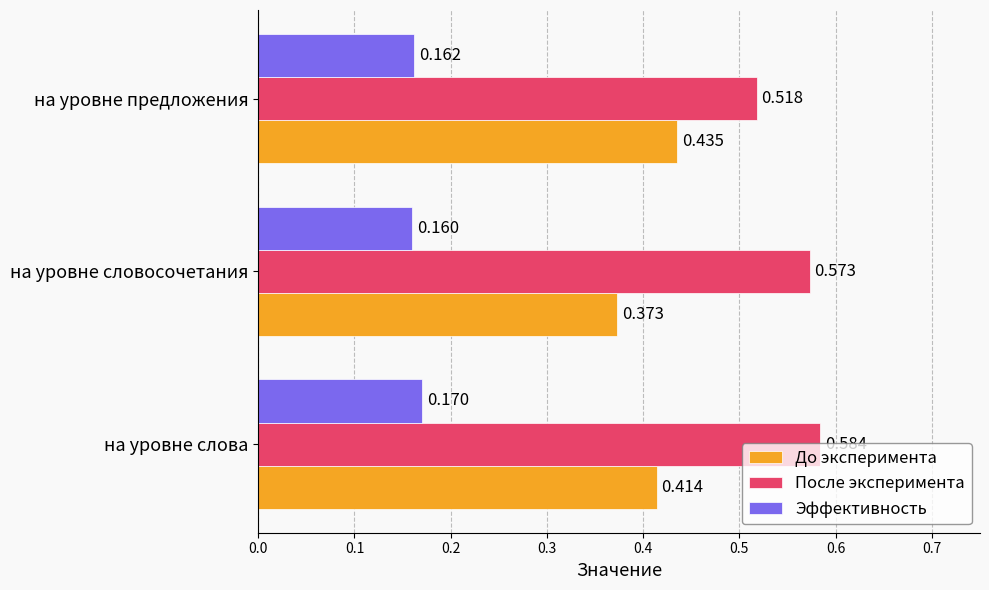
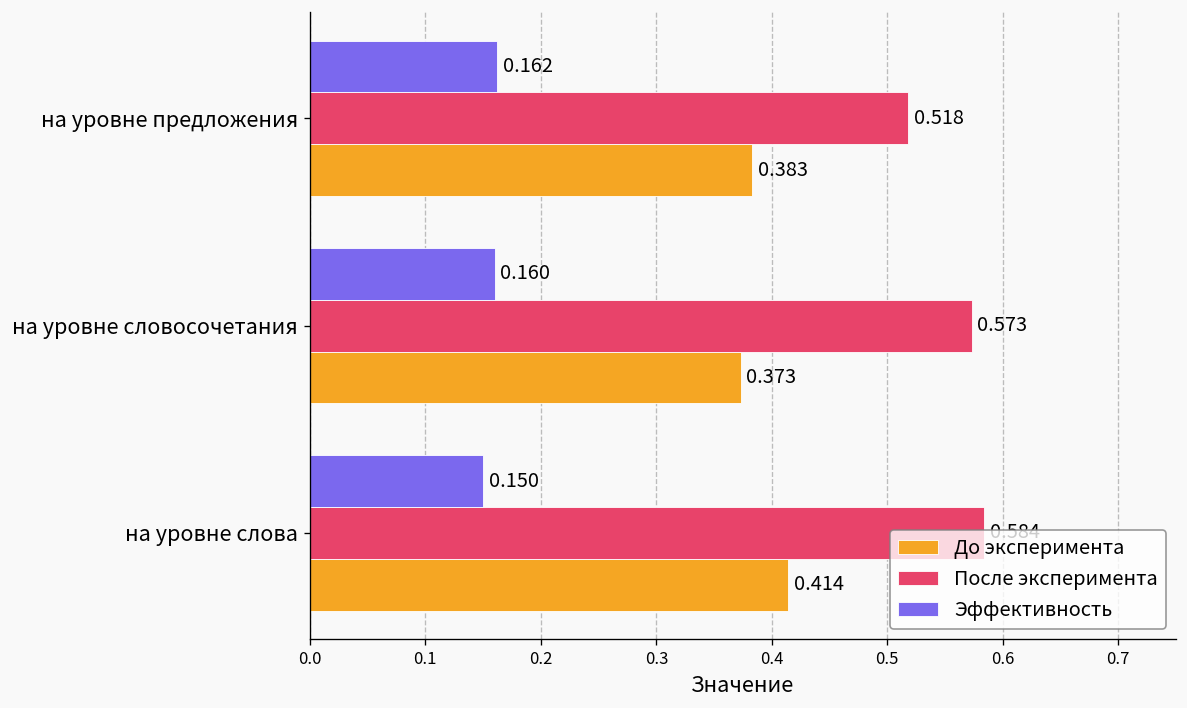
До эксперимента, на уровне предложения: 0.435 -> 0.383
Эффективность, на уровне слова: 0.170 -> 0.150
